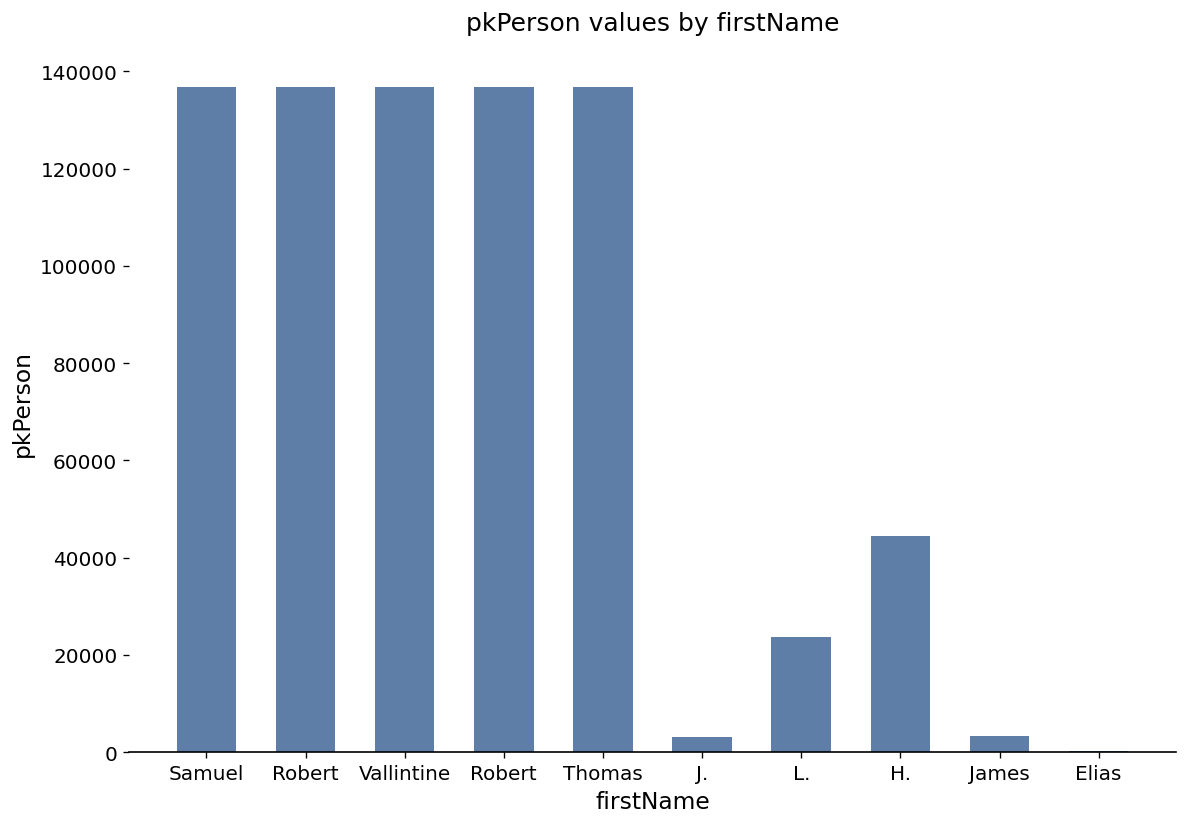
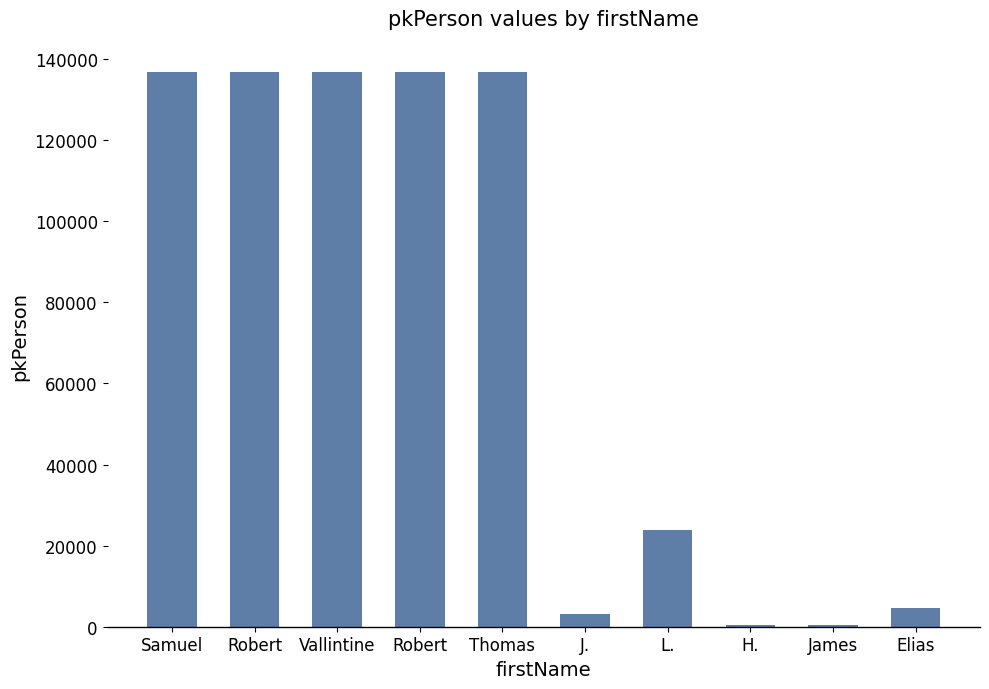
H.: 45000 -> 0
James: 3000 -> 0
Elias: 0 -> 5000
